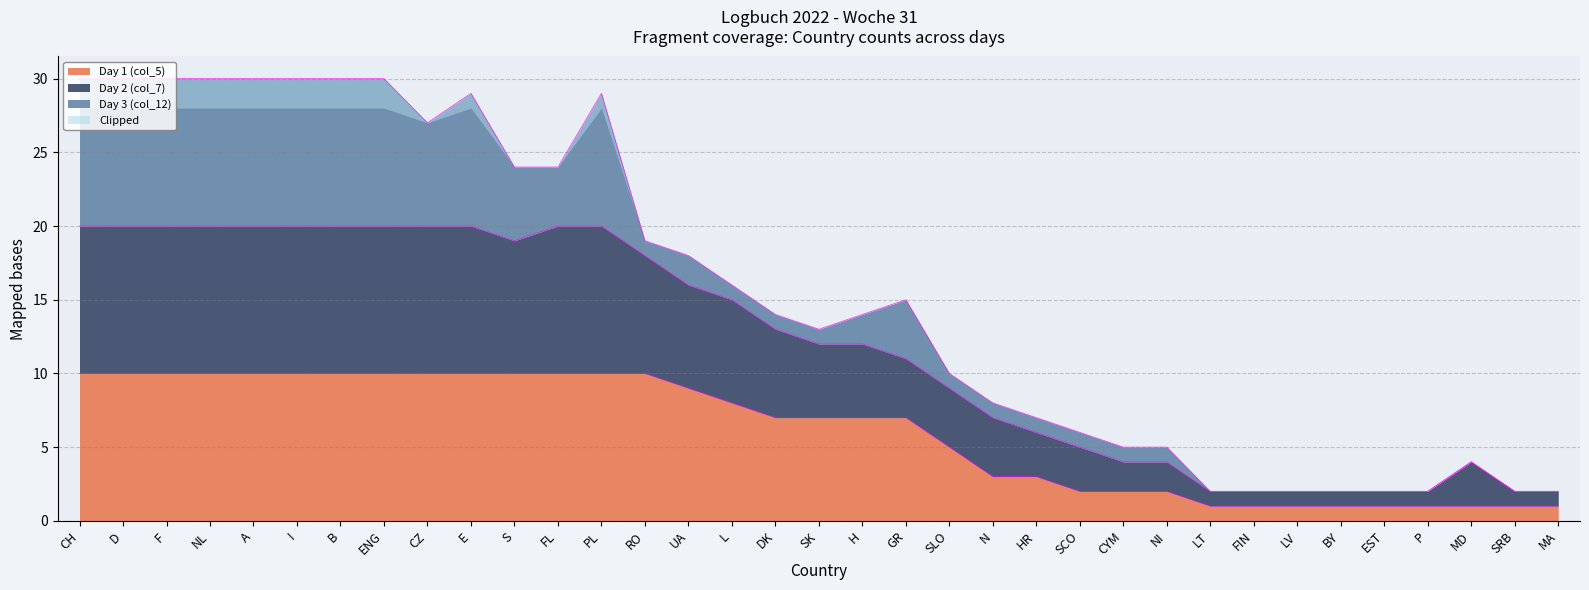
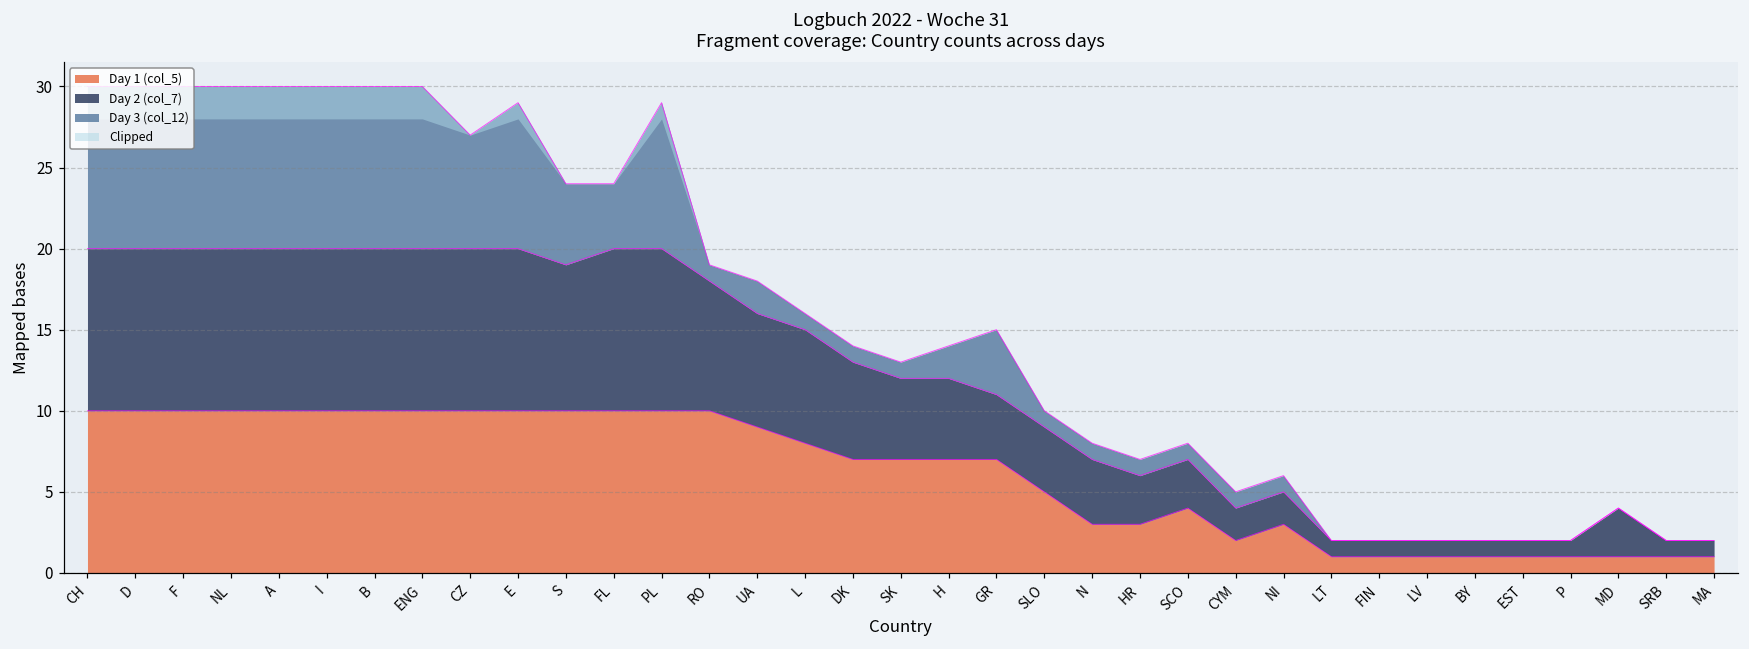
Day 1 (col_5), SCO: 2 -> 4
Day 1 (col_5), NI: 2 -> 3
